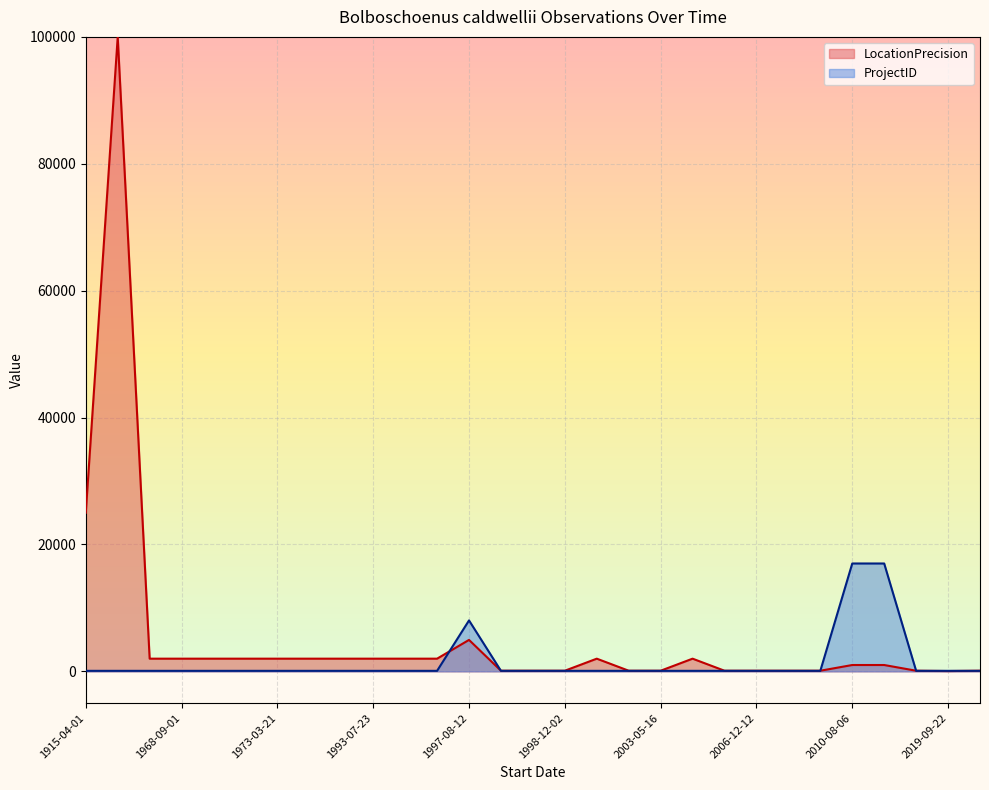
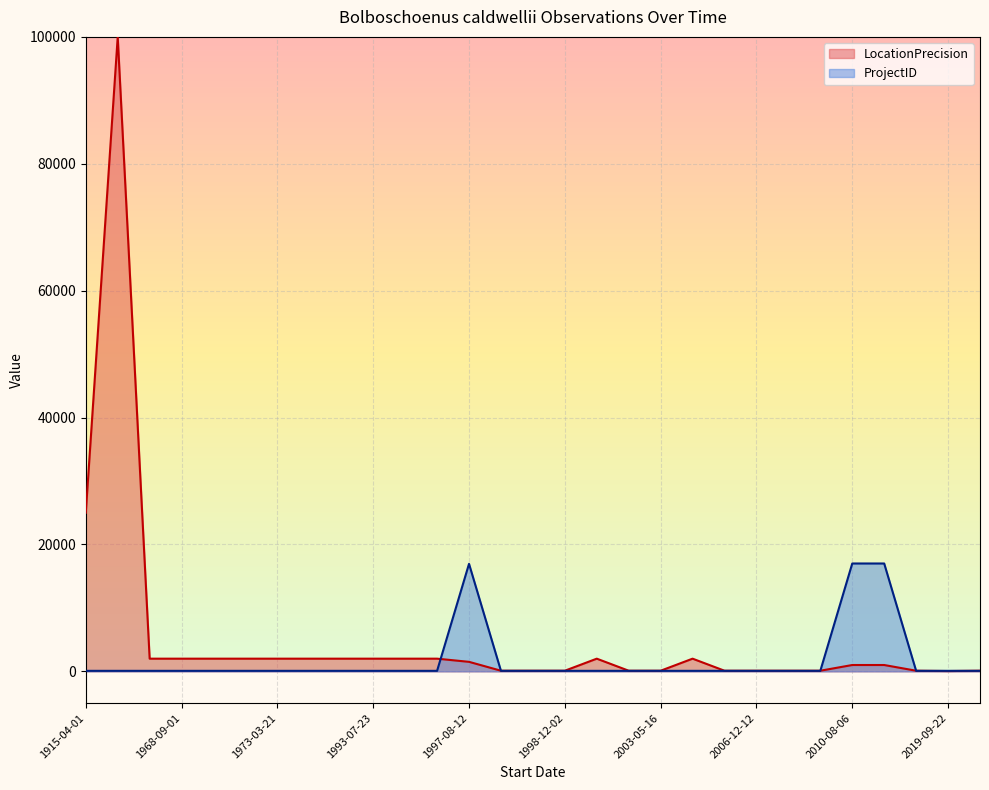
LocationPrecision, 1997-08-12: 5000 -> 2000
ProjectID, 1997-08-12: 8000 -> 17000
